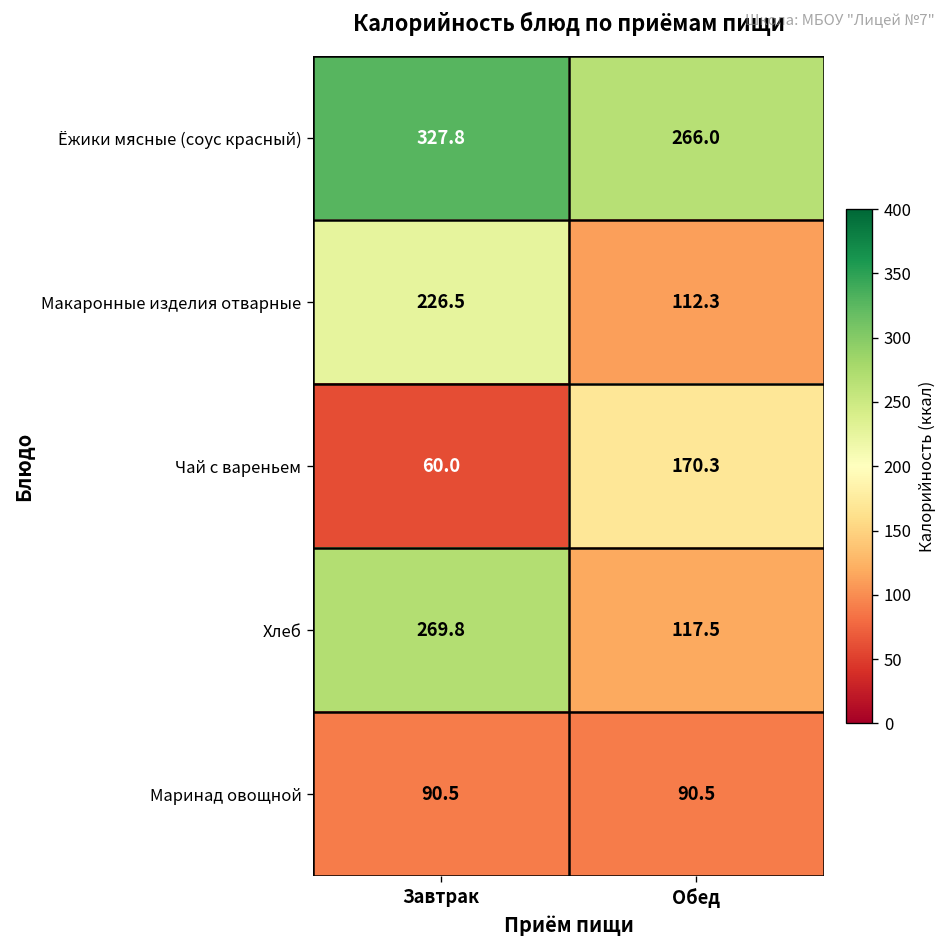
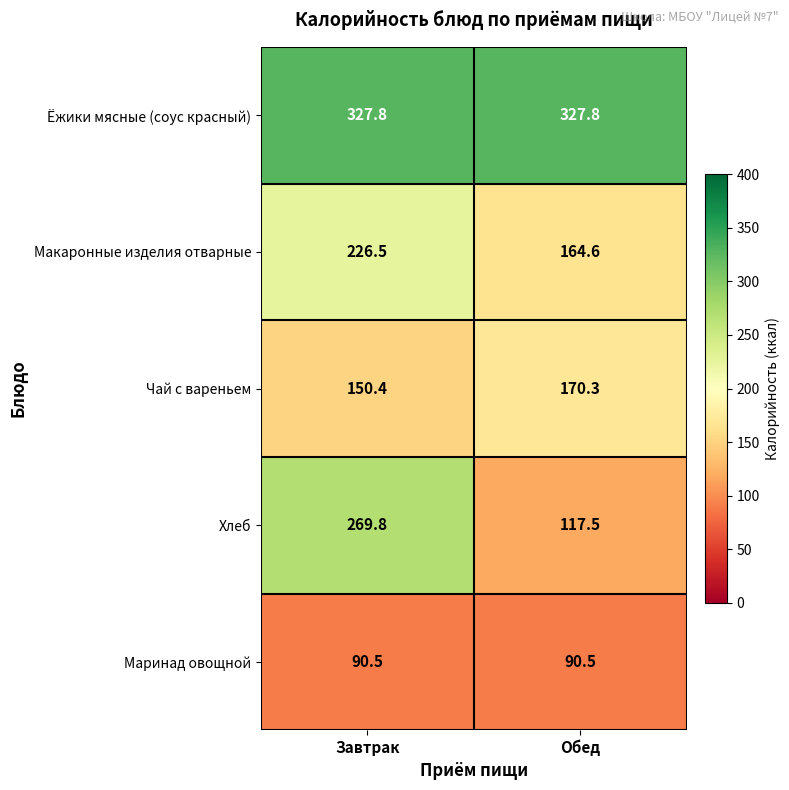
Ёжики мясные (соус красный), Обед: 266.0 -> 327.8
Макаронные изделия отварные, Обед: 112.3 -> 164.6
Чай с вареньем, Завтрак: 60.0 -> 150.4
